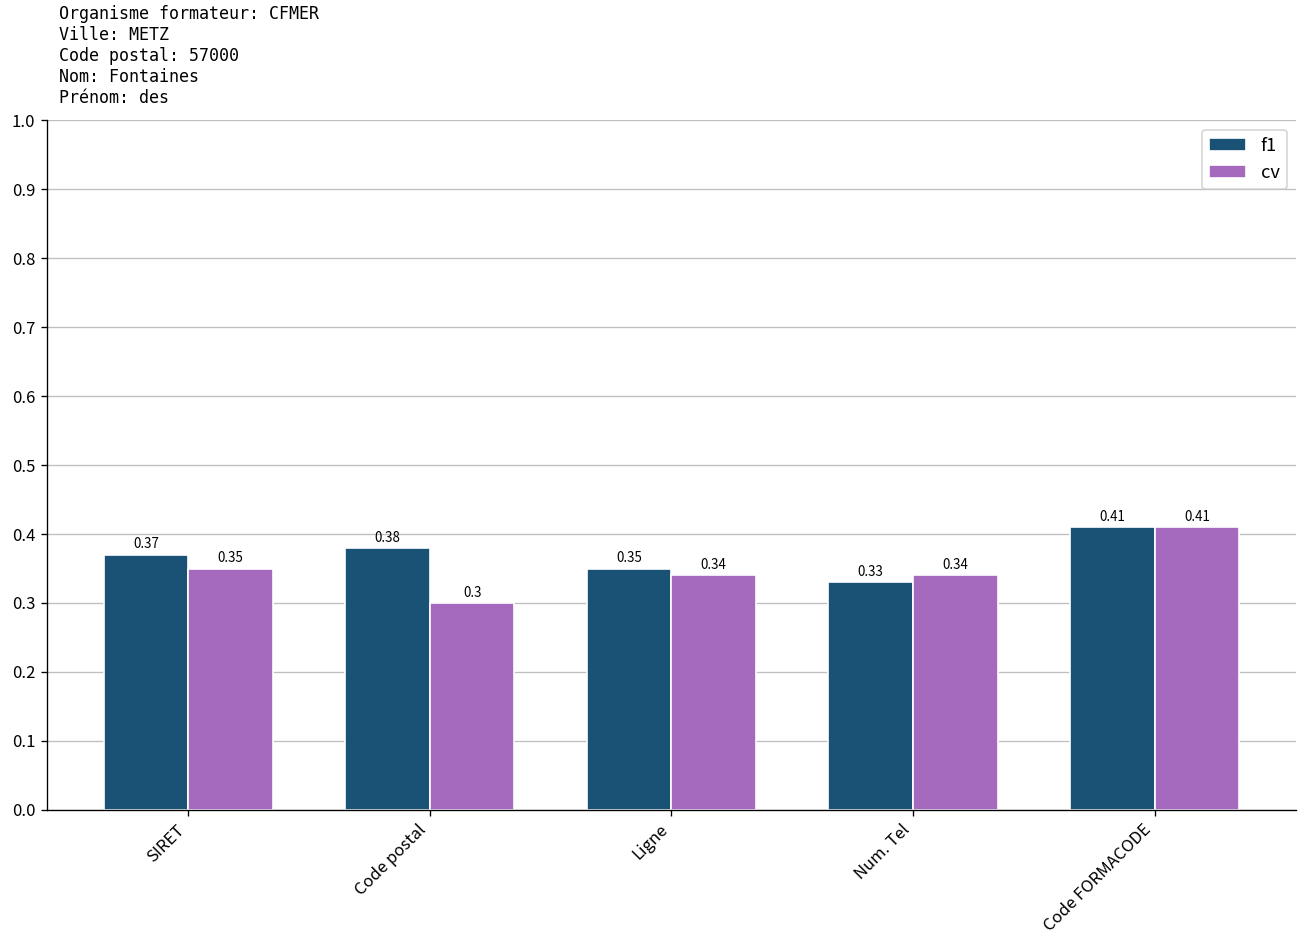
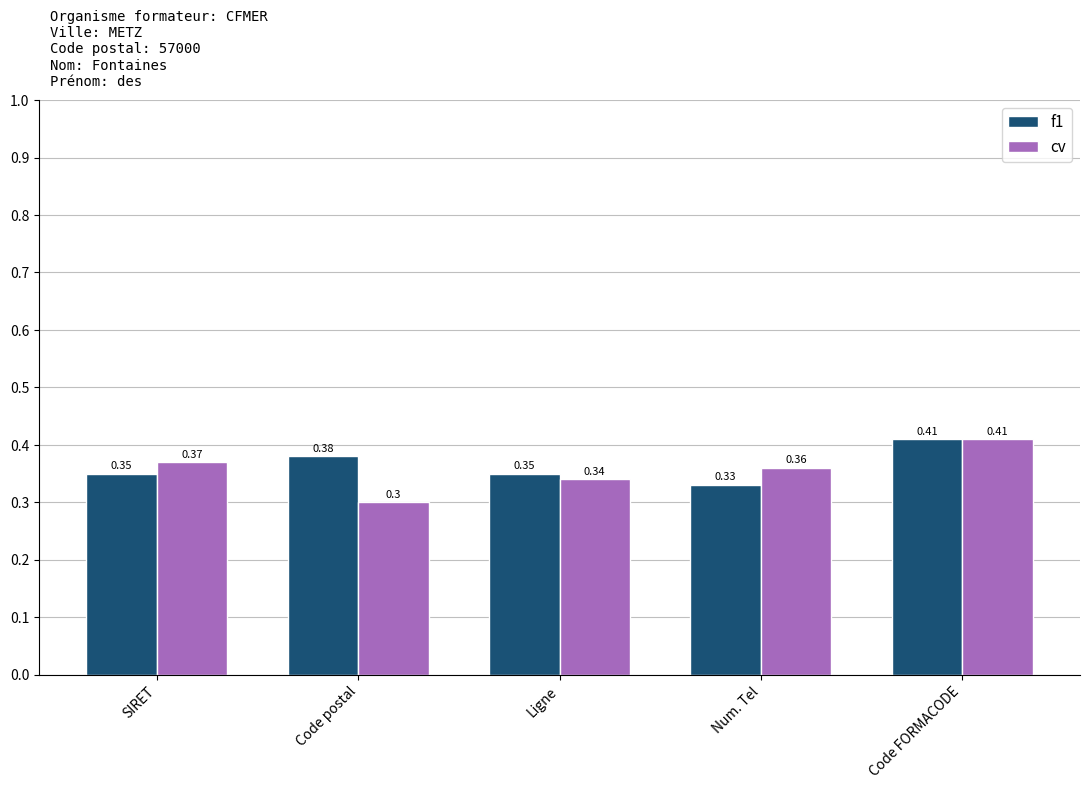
f1, SIRET: 0.37 -> 0.35
cv, SIRET: 0.35 -> 0.37
cv, Num. Tel: 0.34 -> 0.36
